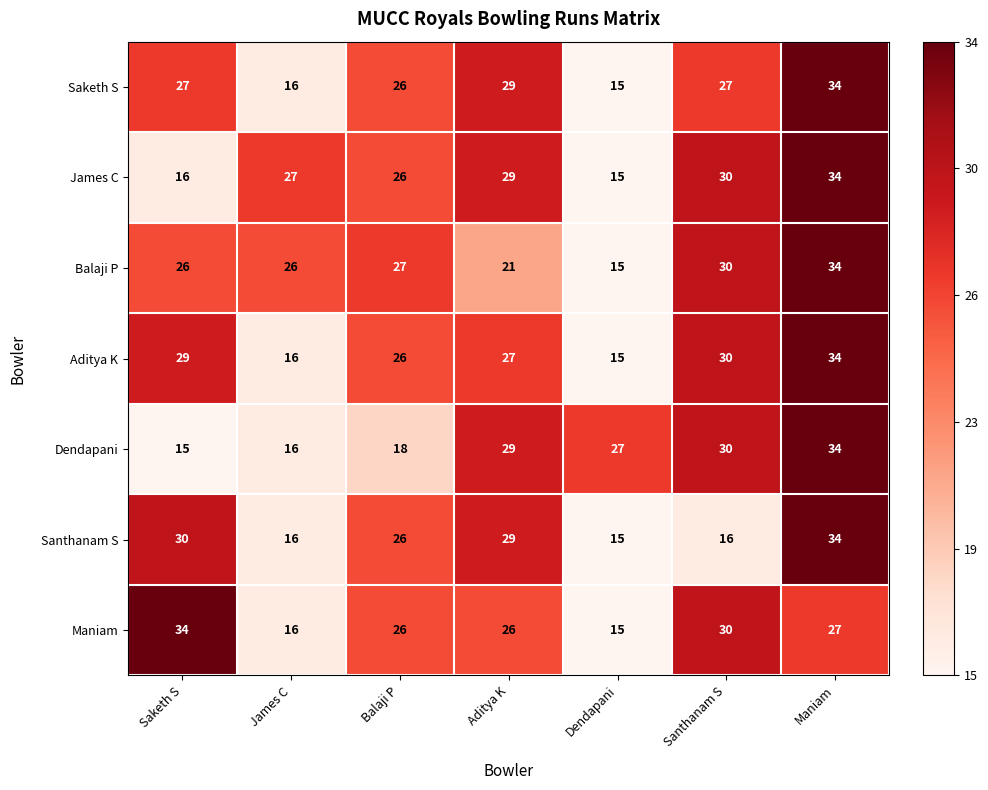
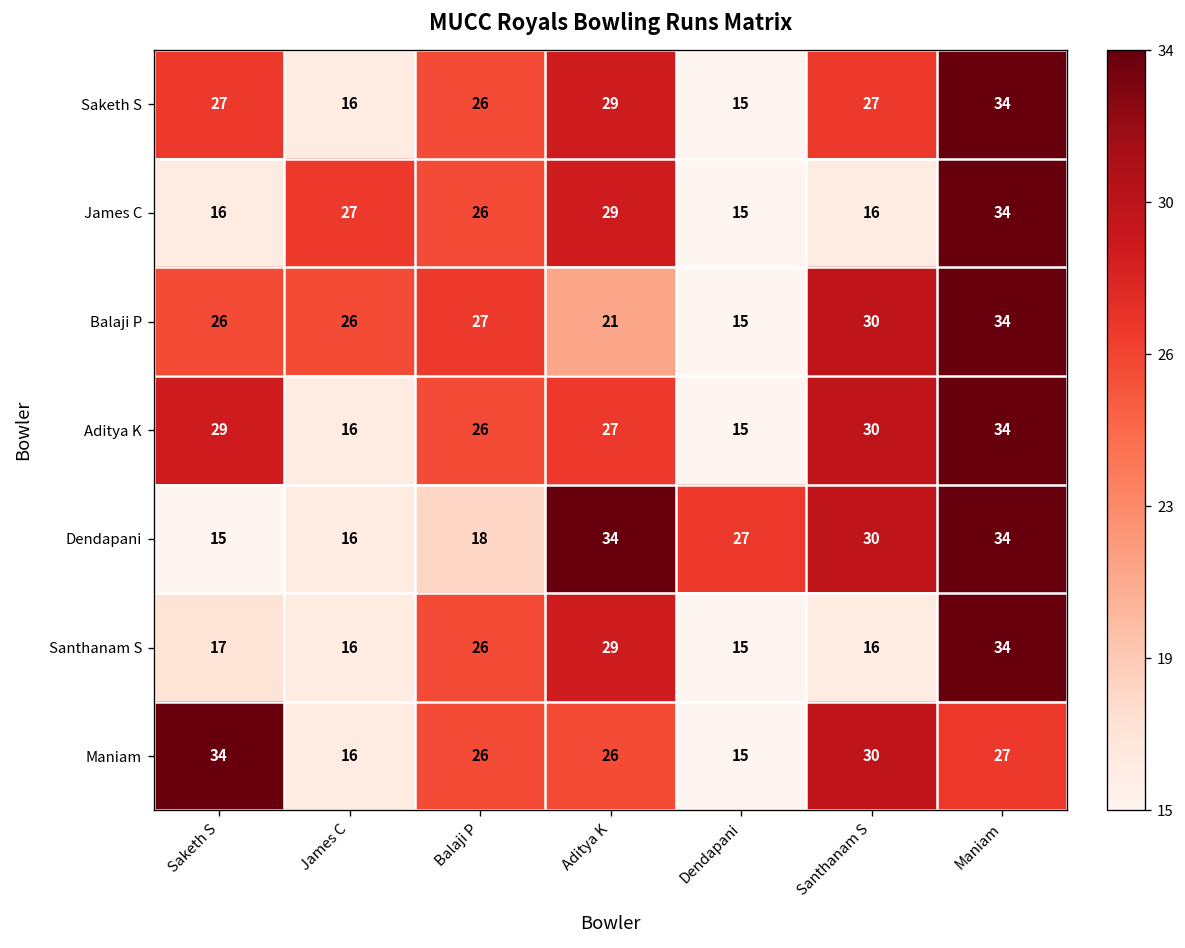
James C, Santhanam S: 30 -> 16
Dendapani, Aditya K: 29 -> 34
Santhanam S, Saketh S: 30 -> 17
